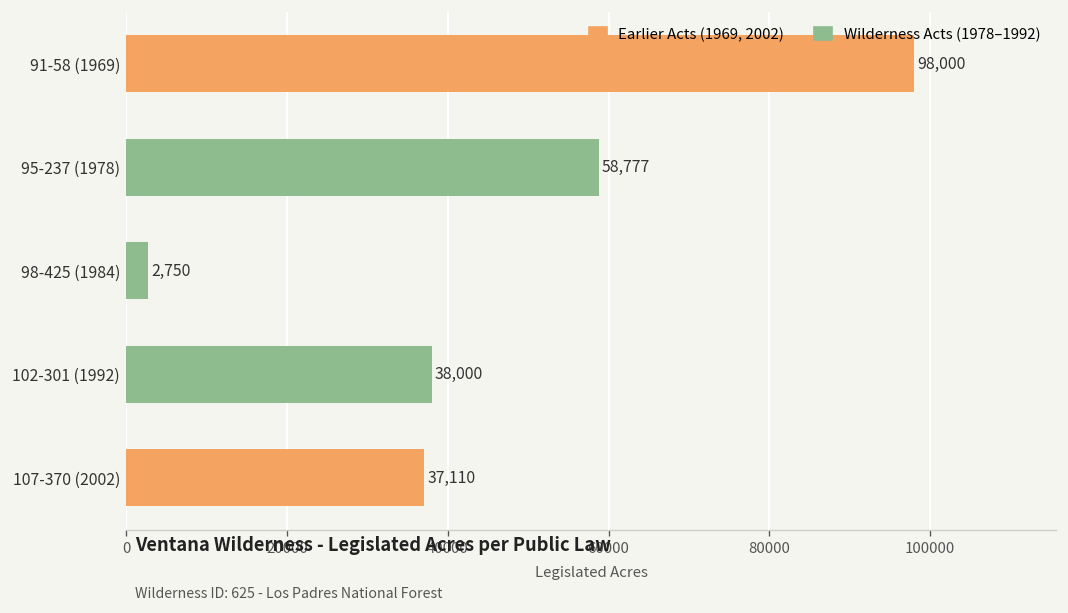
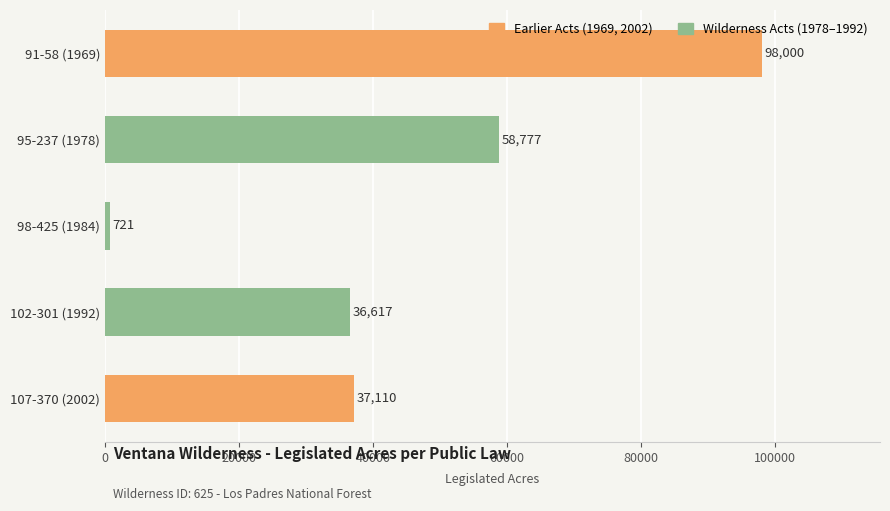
98-425 (1984): 2,750 -> 721
102-301 (1992): 38,000 -> 36,617
